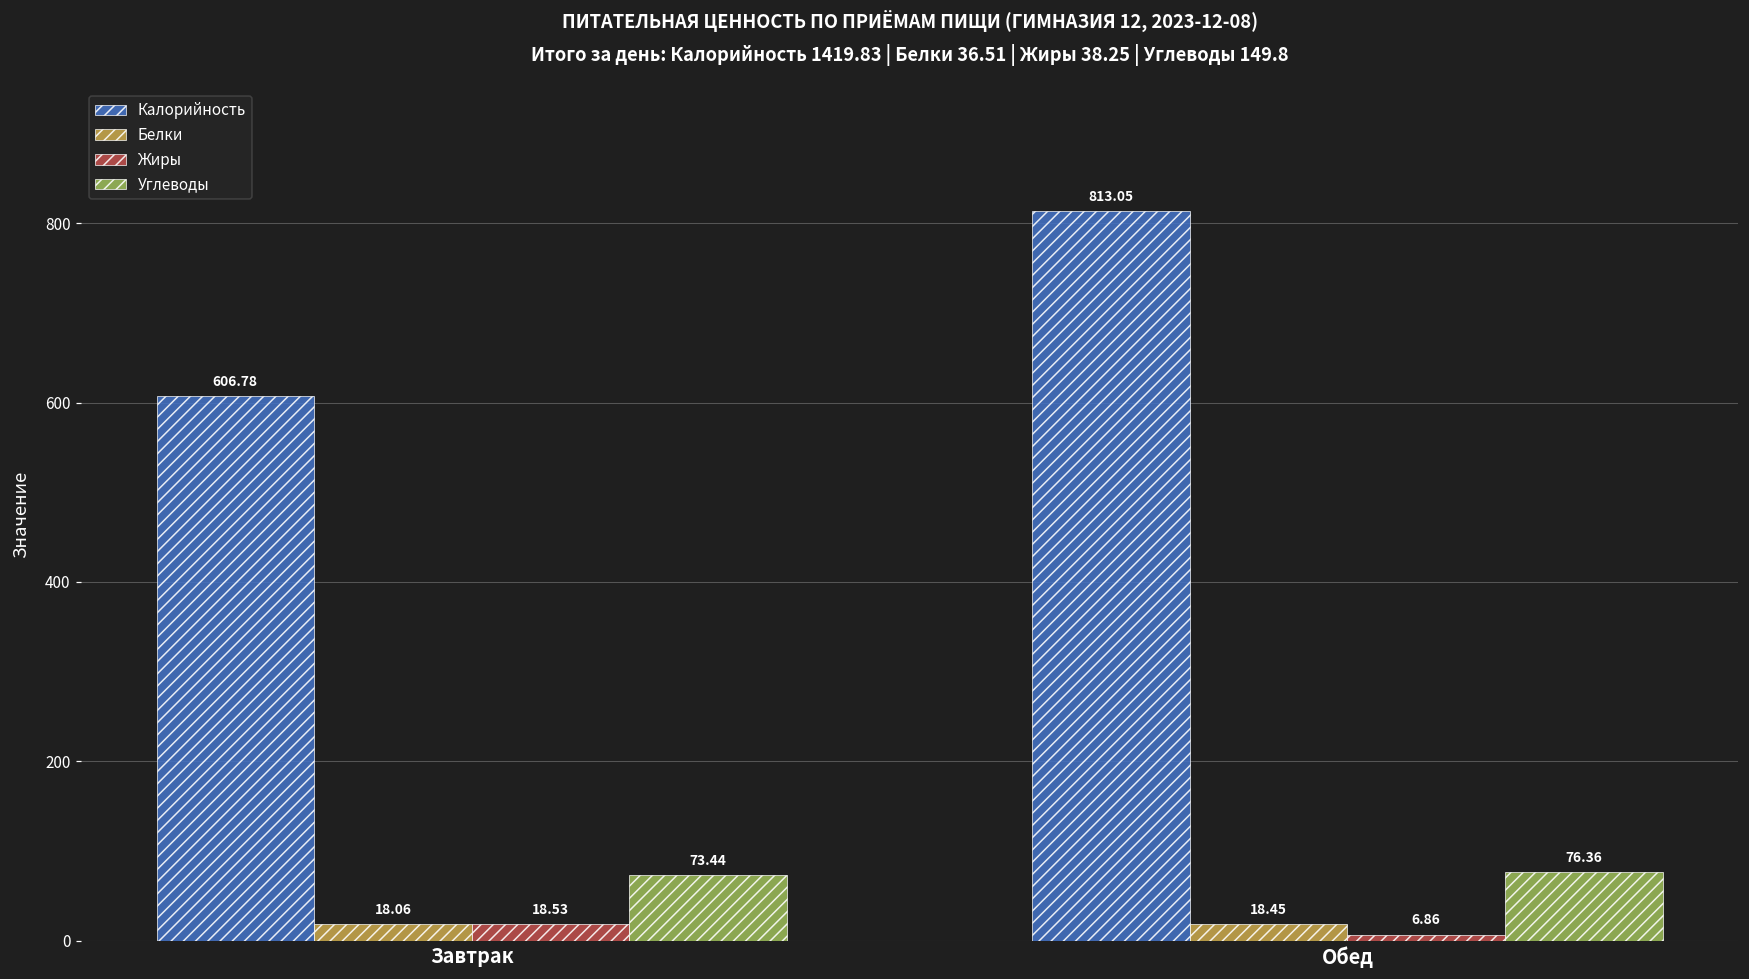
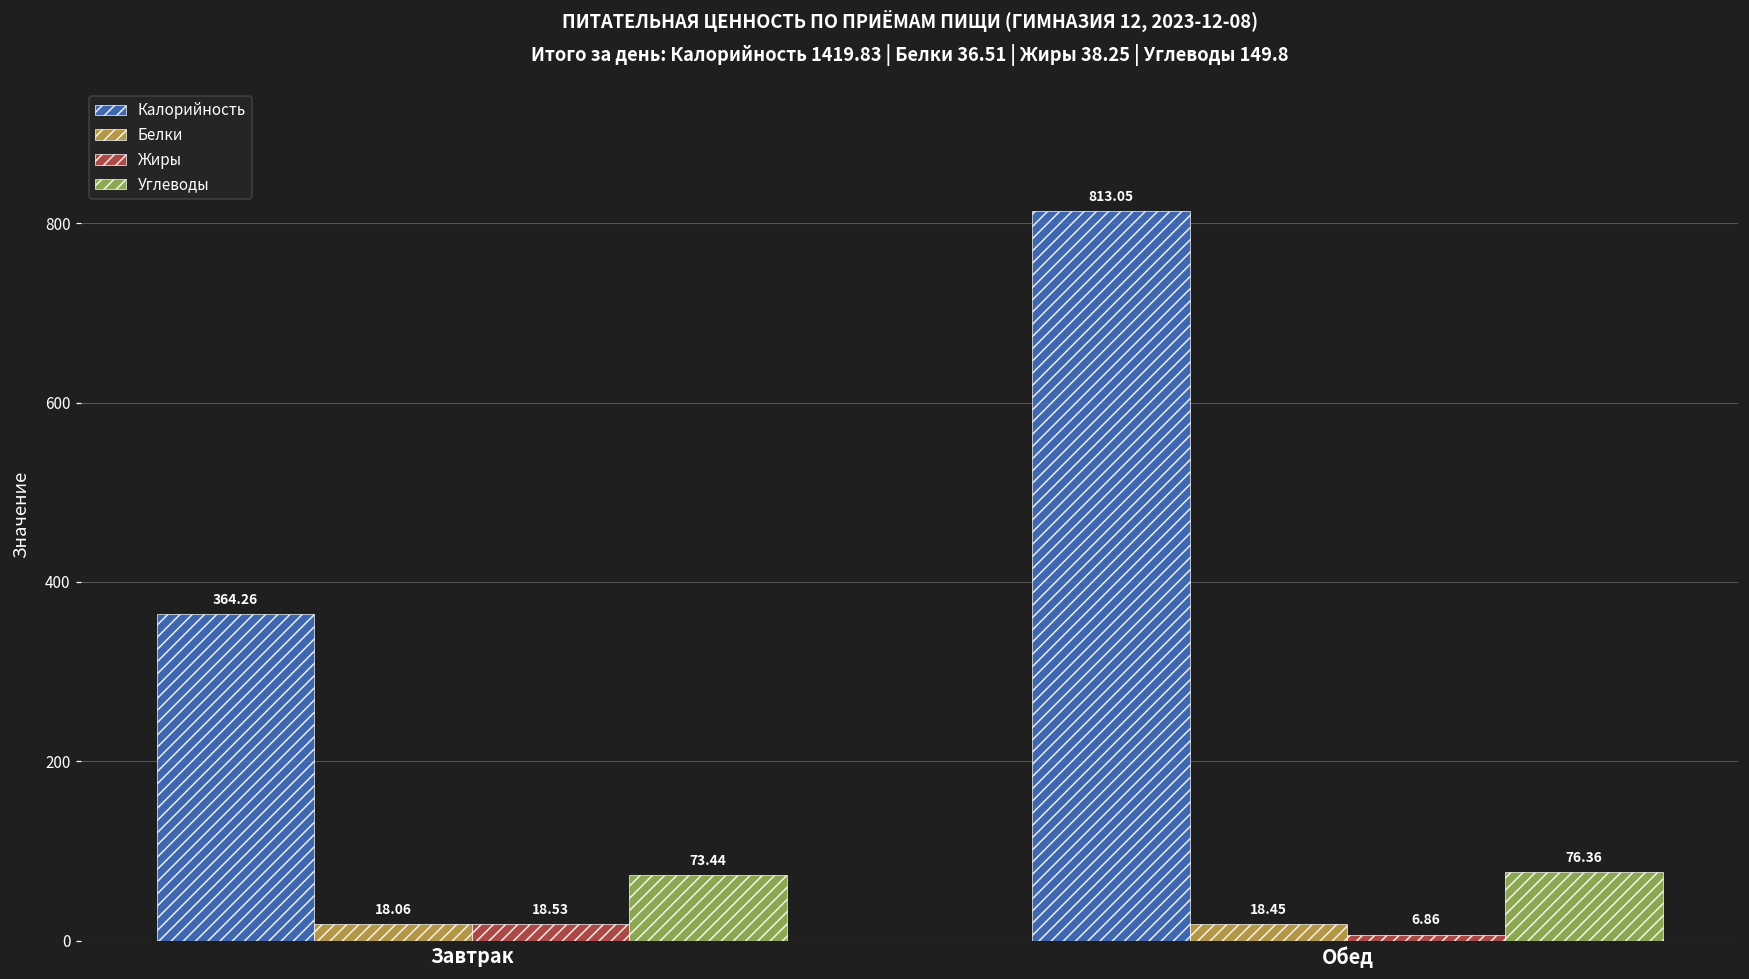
Калорийность, Завтрак: 606.78 -> 364.26
